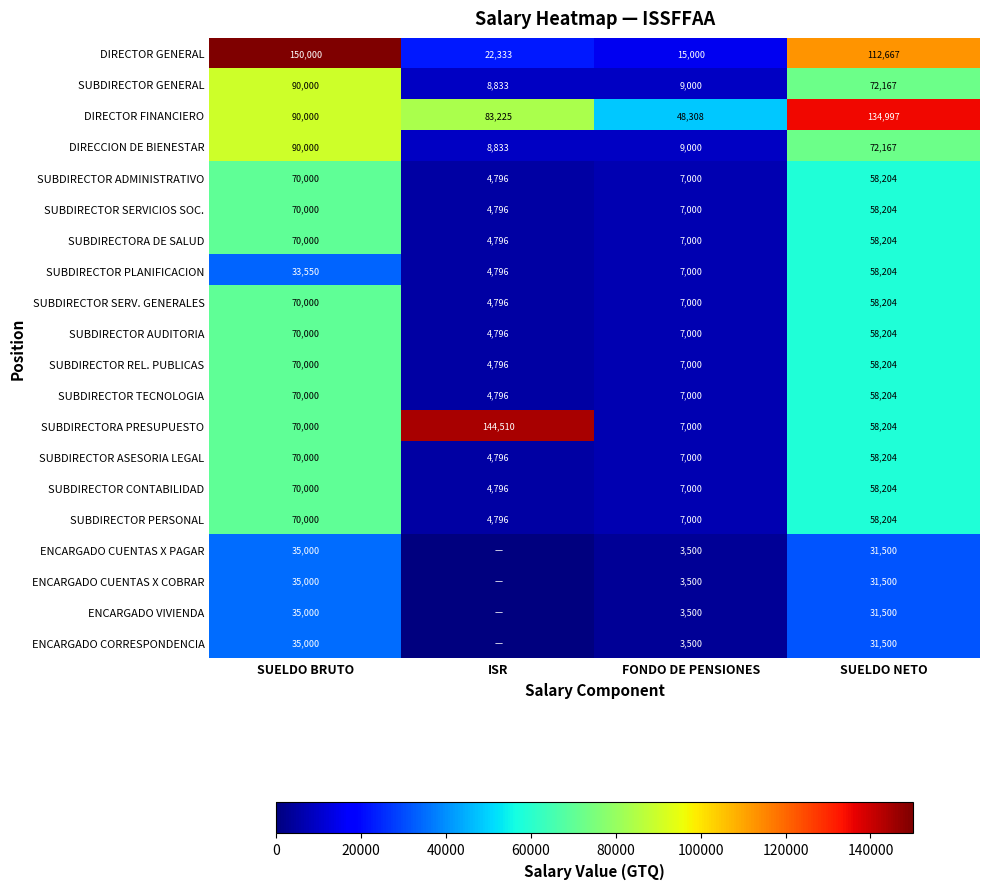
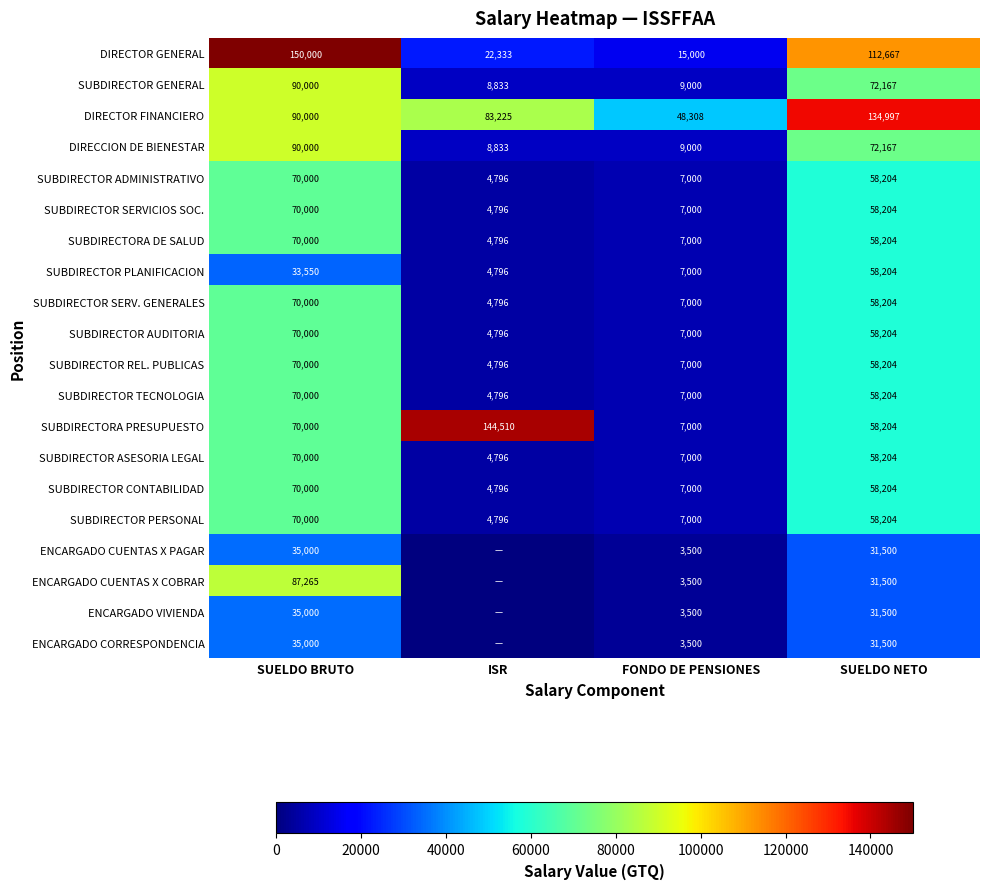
ENCARGADO CUENTAS X COBRAR, SUELDO BRUTO: 35,000 -> 87,265
